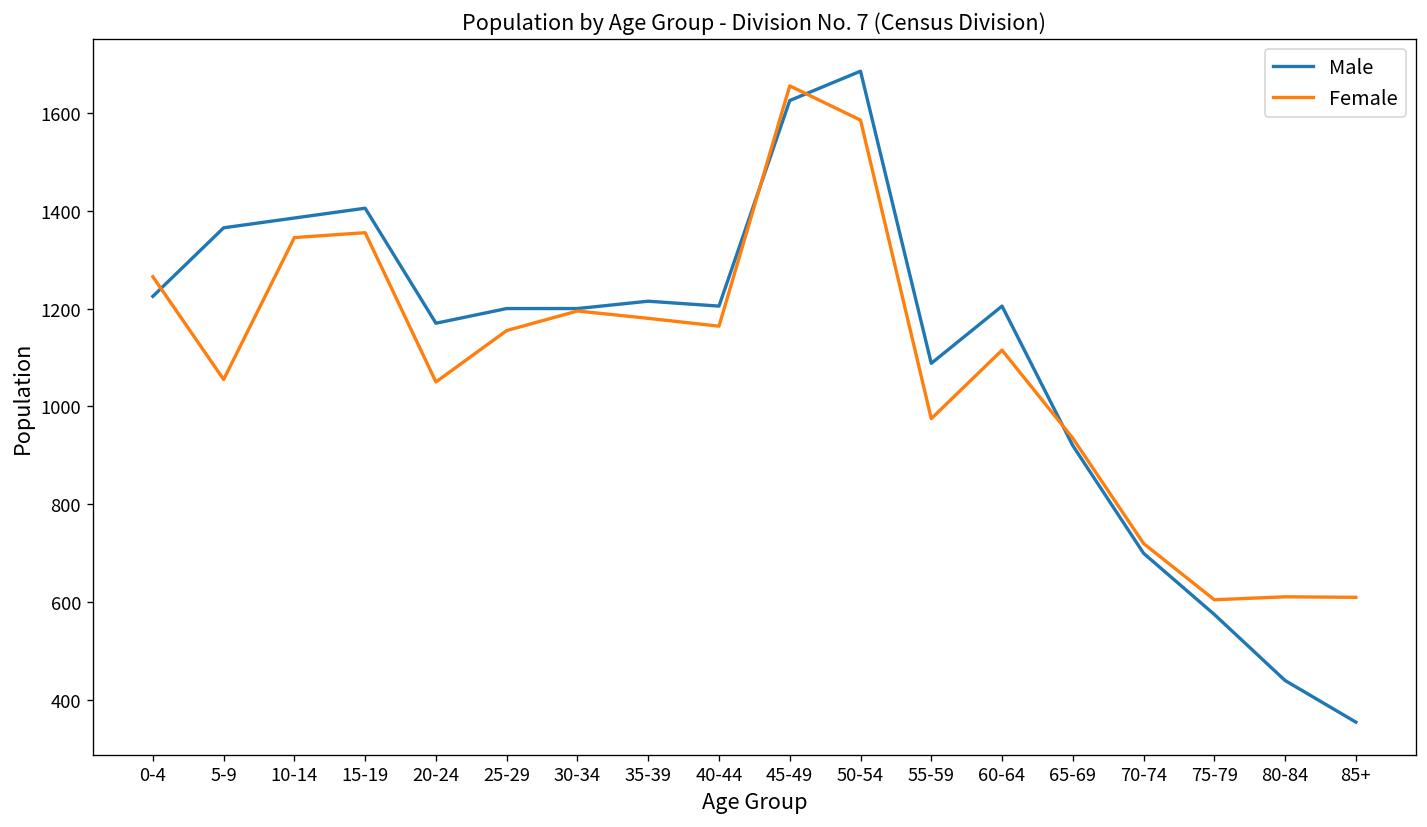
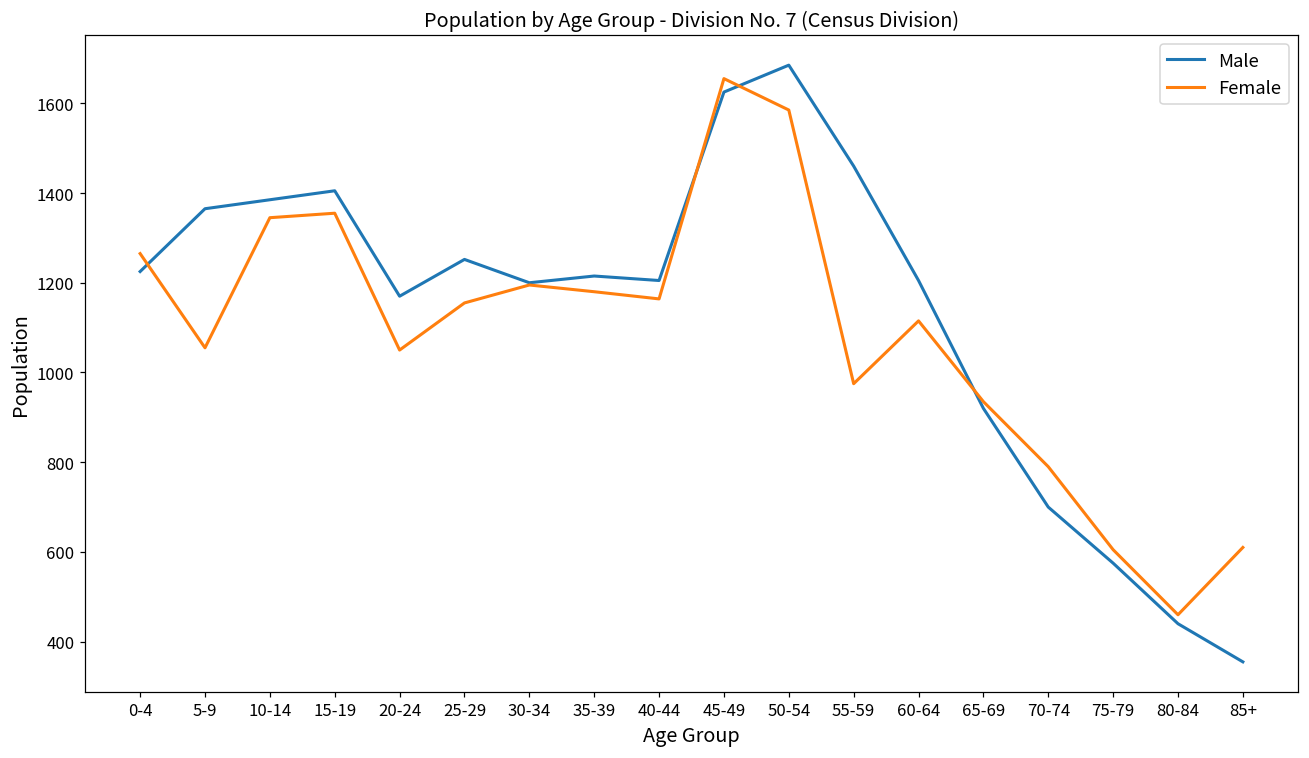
Male, 25-29: 1200 -> 1250
Male, 55-59: 1090 -> 1460
Female, 70-74: 720 -> 790
Female, 80-84: 610 -> 460
